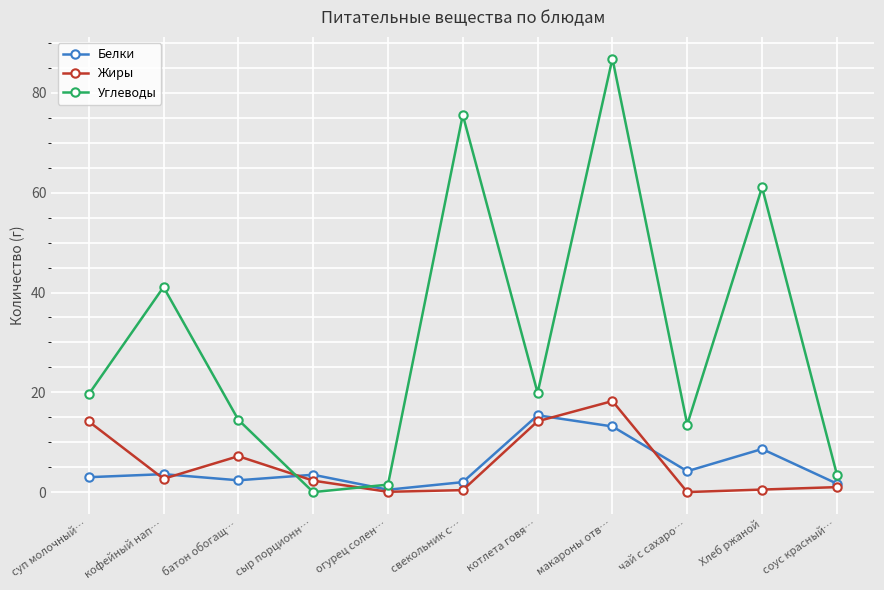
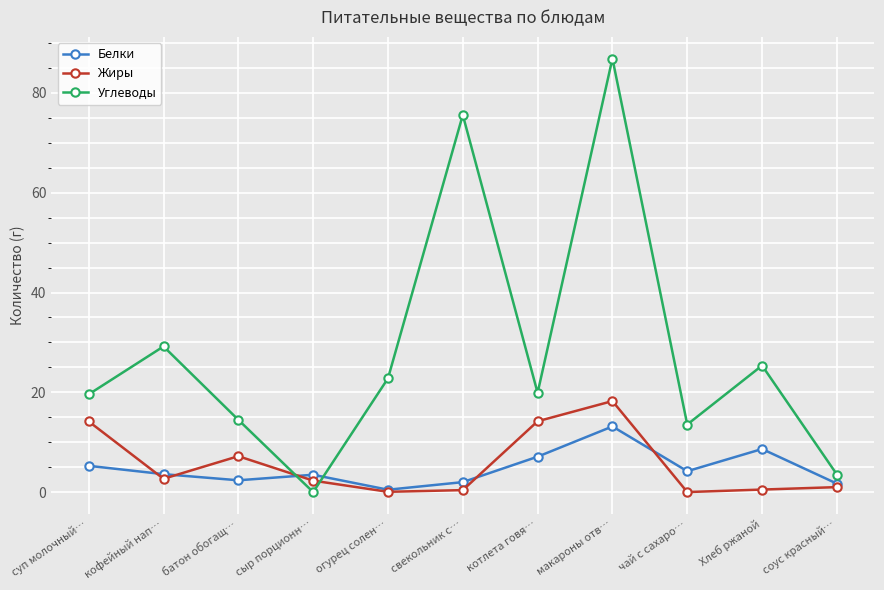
Белки, суп молочный…: 3 -> 5
Углеводы, кофейный нап…: 41 -> 29
Углеводы, огурец солен…: 2 -> 23
Белки, котлета говя…: 15 -> 7
Углеводы, Хлеб ржаной: 61 -> 25
